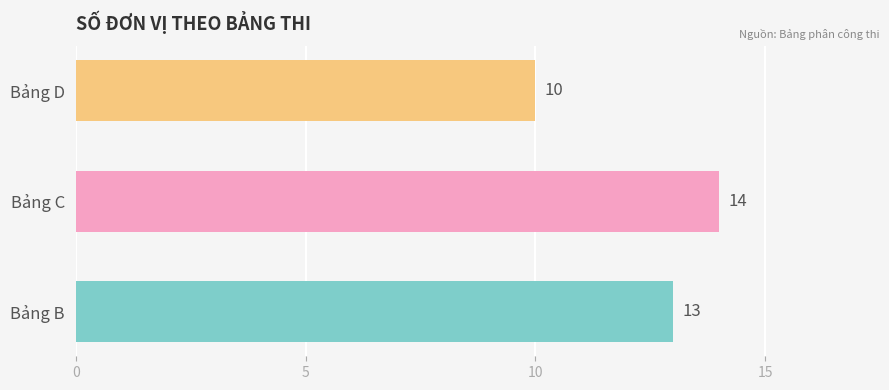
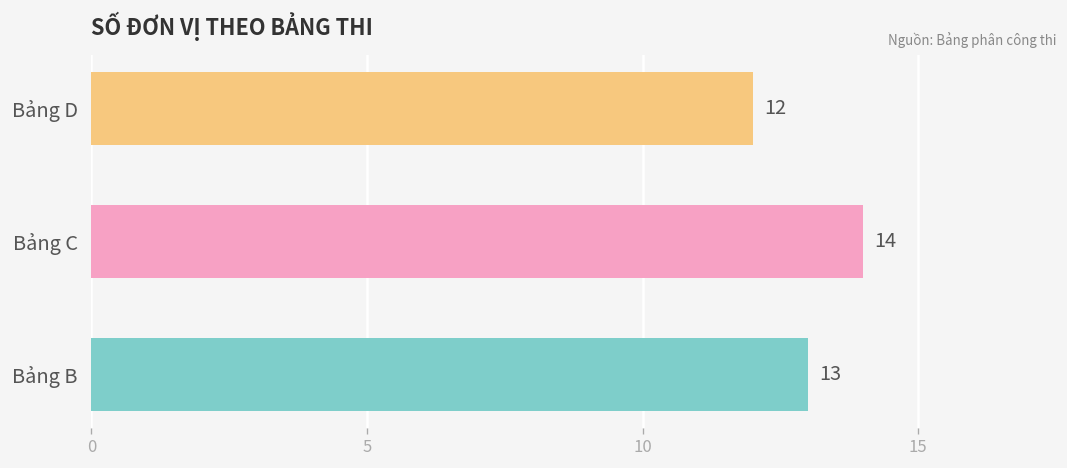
Bảng D: 10 -> 12
